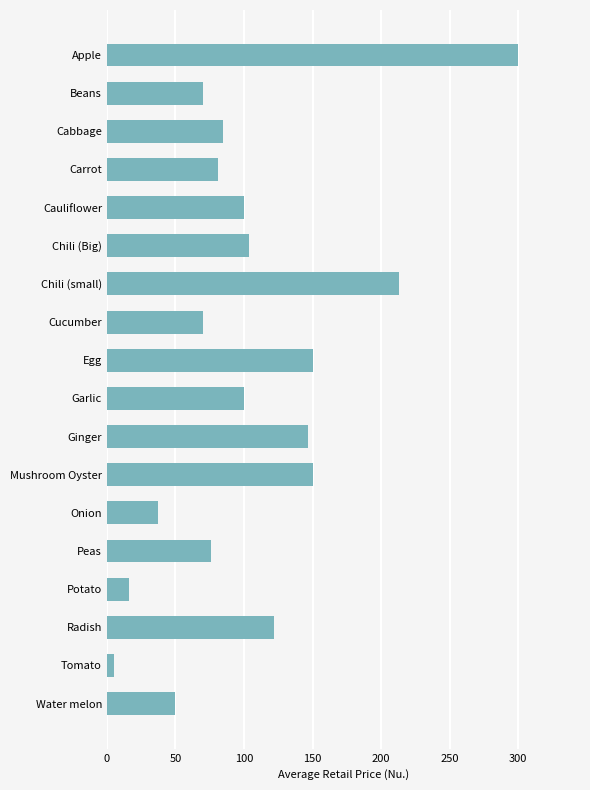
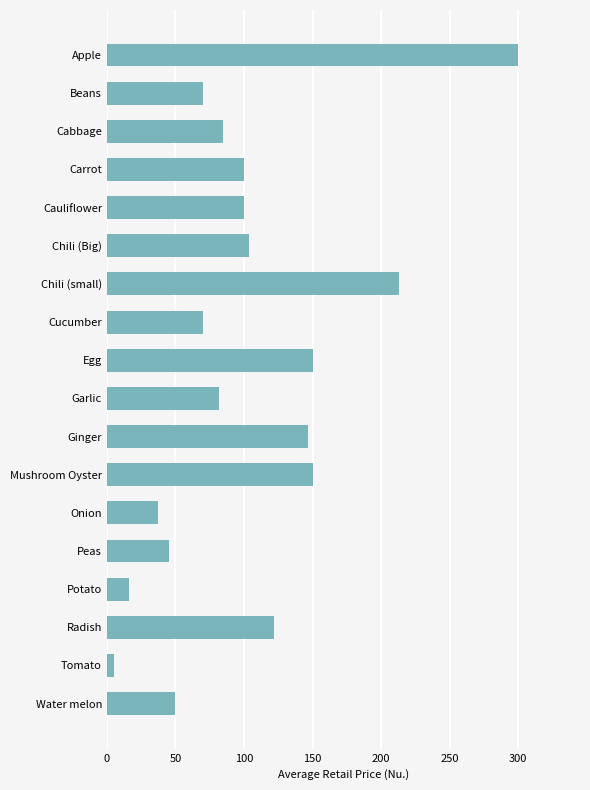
Carrot: 81 -> 100
Garlic: 100 -> 82
Peas: 76 -> 45
